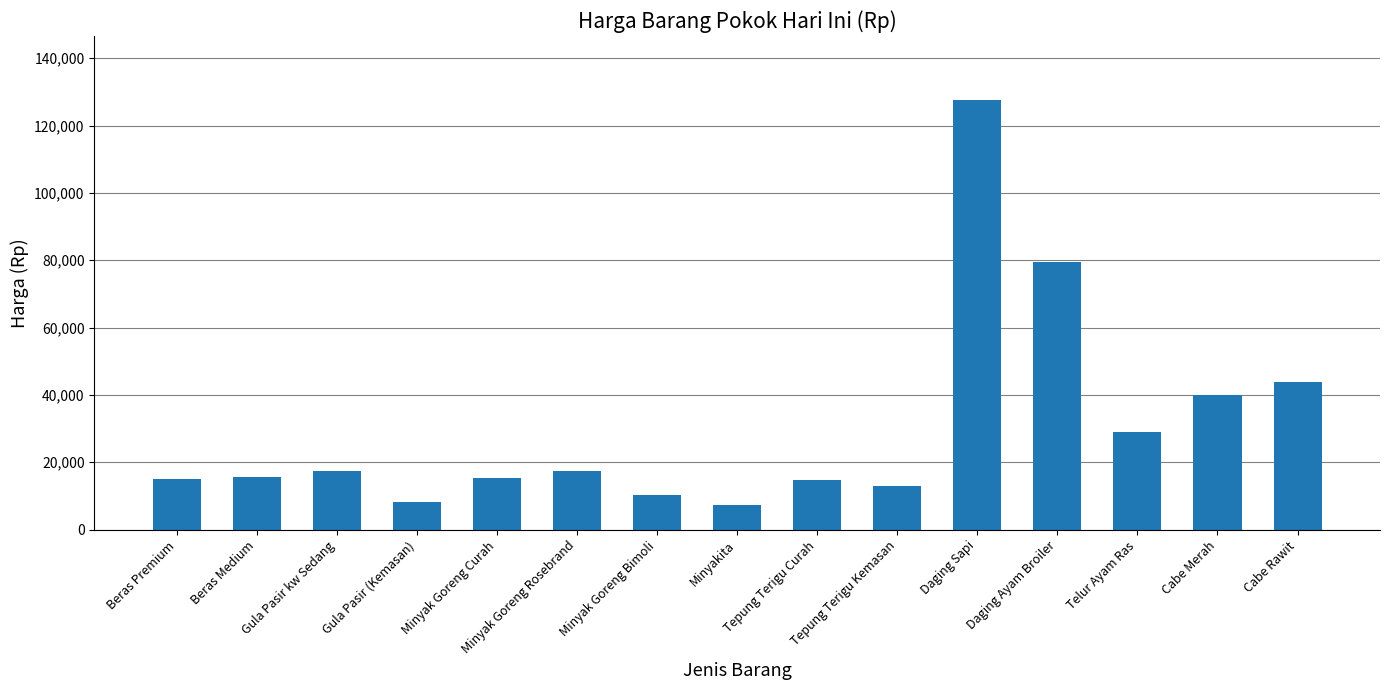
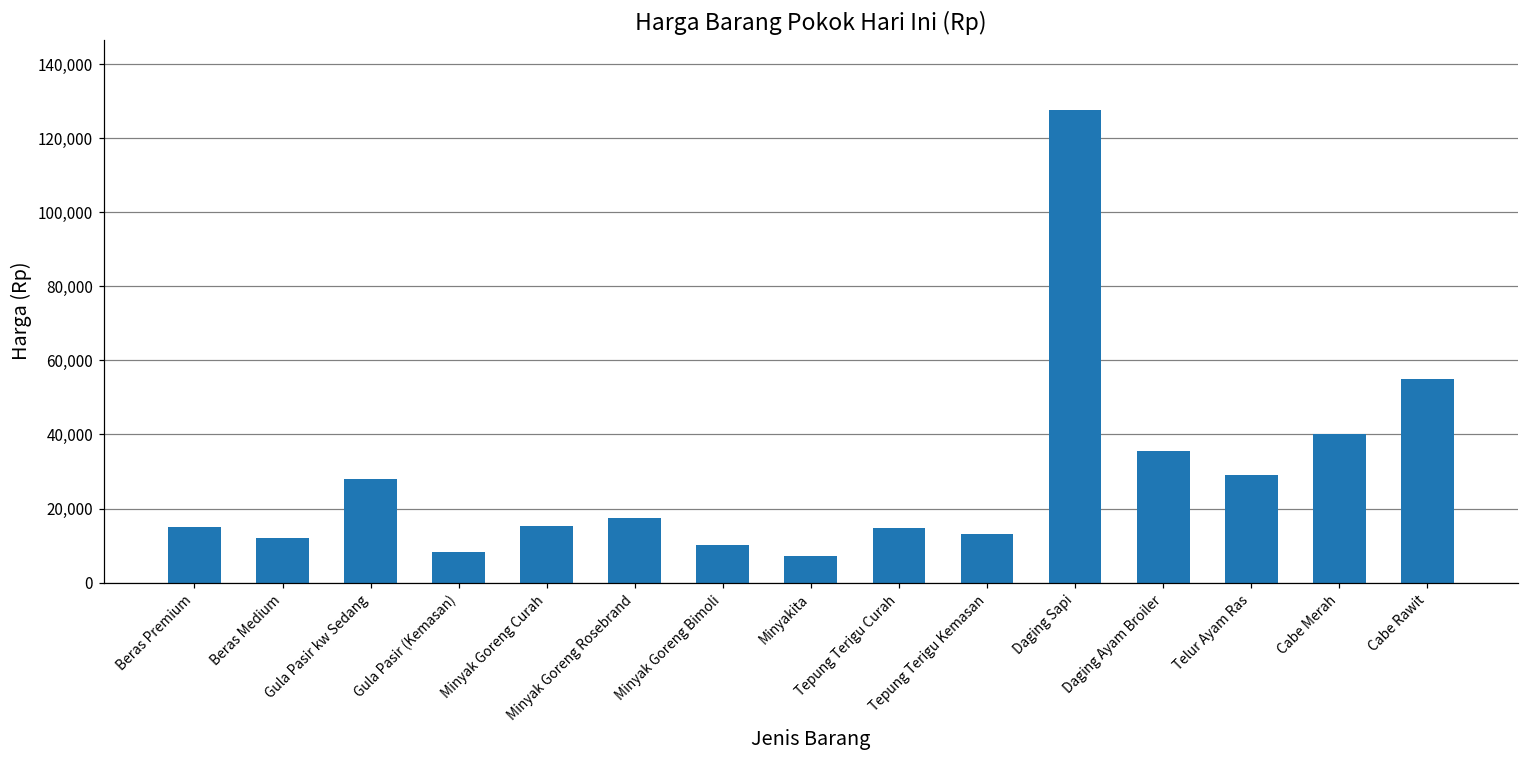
Beras Medium: 16,000 -> 12,000
Gula Pasir kw Sedang: 18,000 -> 28,000
Daging Ayam Broiler: 79,000 -> 36,000
Cabe Rawit: 44,000 -> 55,000
